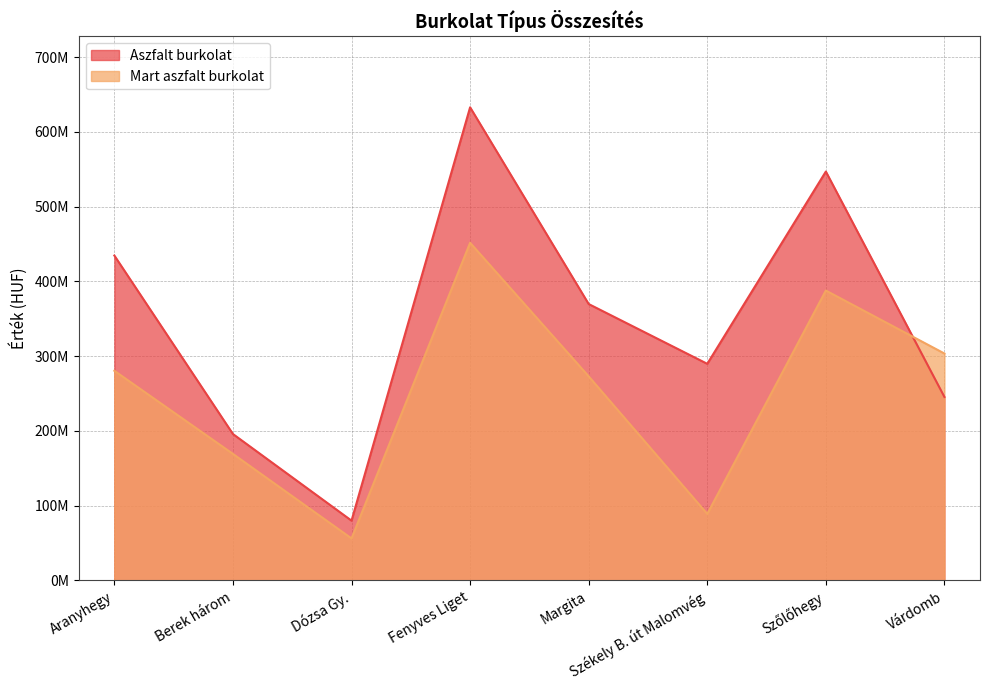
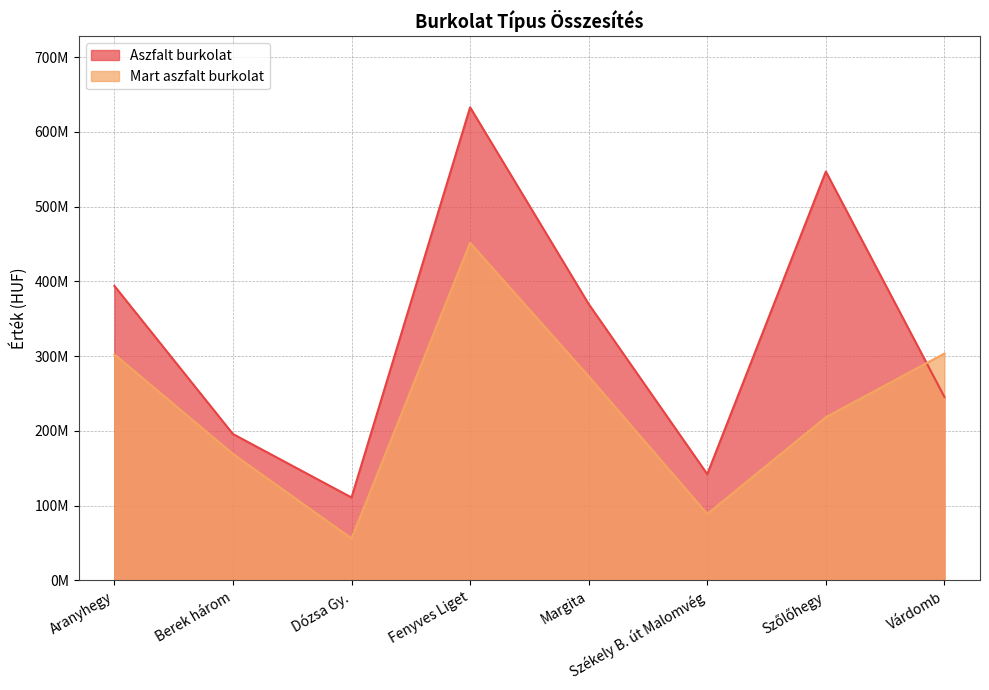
Aszfalt burkolat, Aranyhegy: 430000000 -> 390000000
Mart aszfalt burkolat, Aranyhegy: 280000000 -> 300000000
Aszfalt burkolat, Dózsa Gy.: 80000000 -> 110000000
Aszfalt burkolat, Székely B. út Malomvég: 290000000 -> 140000000
Mart aszfalt burkolat, Szőlőhegy: 390000000 -> 220000000
